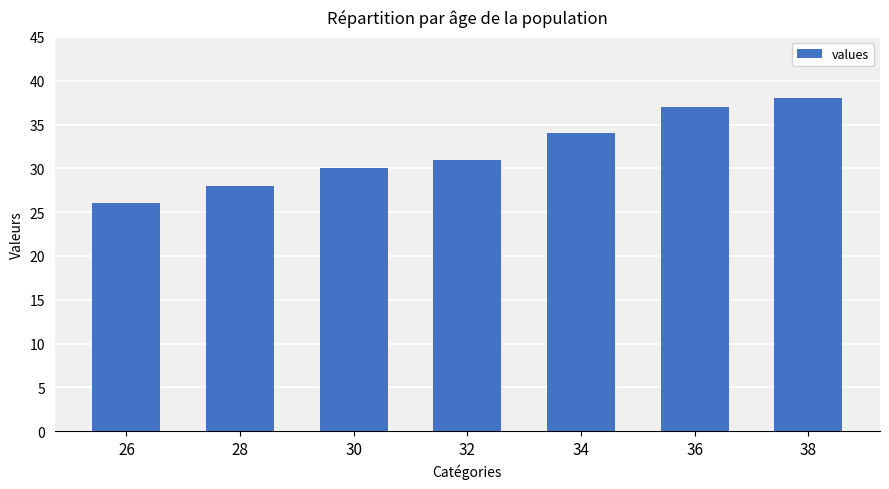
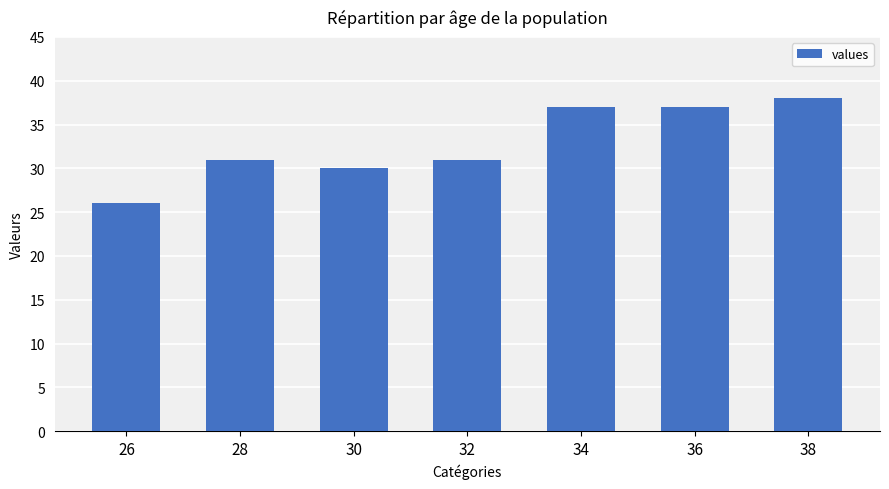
28: 28 -> 31
34: 34 -> 37
